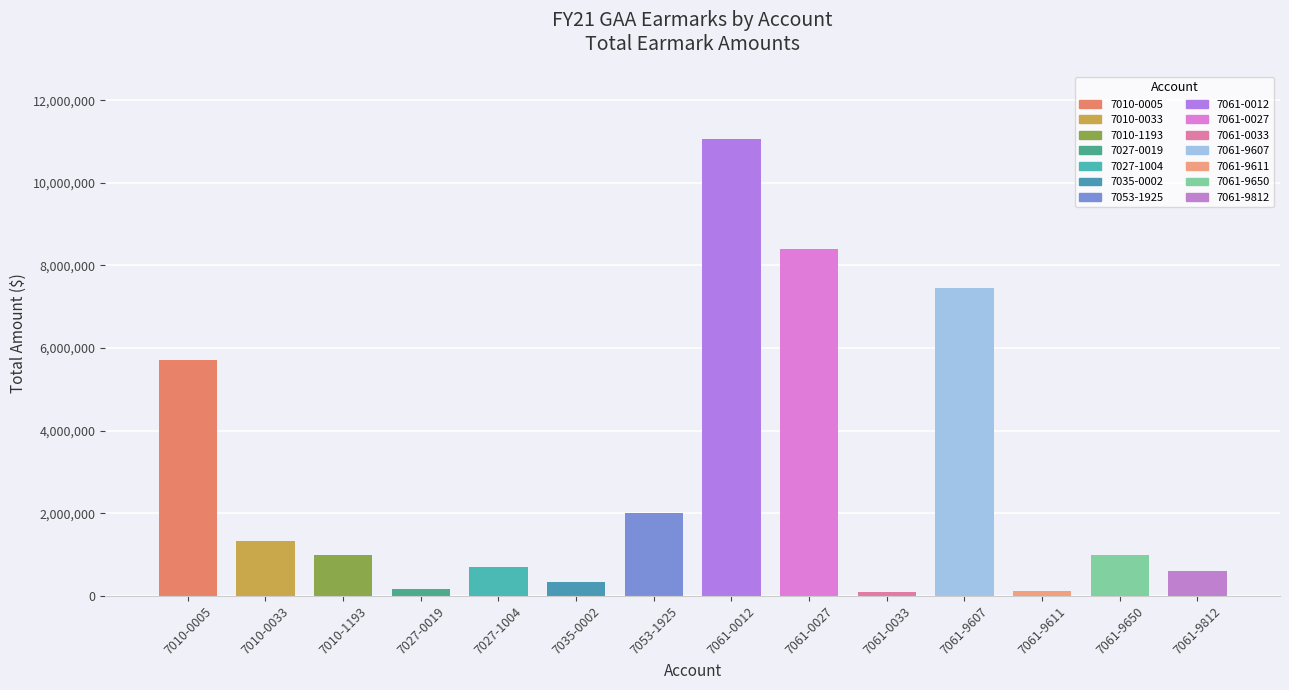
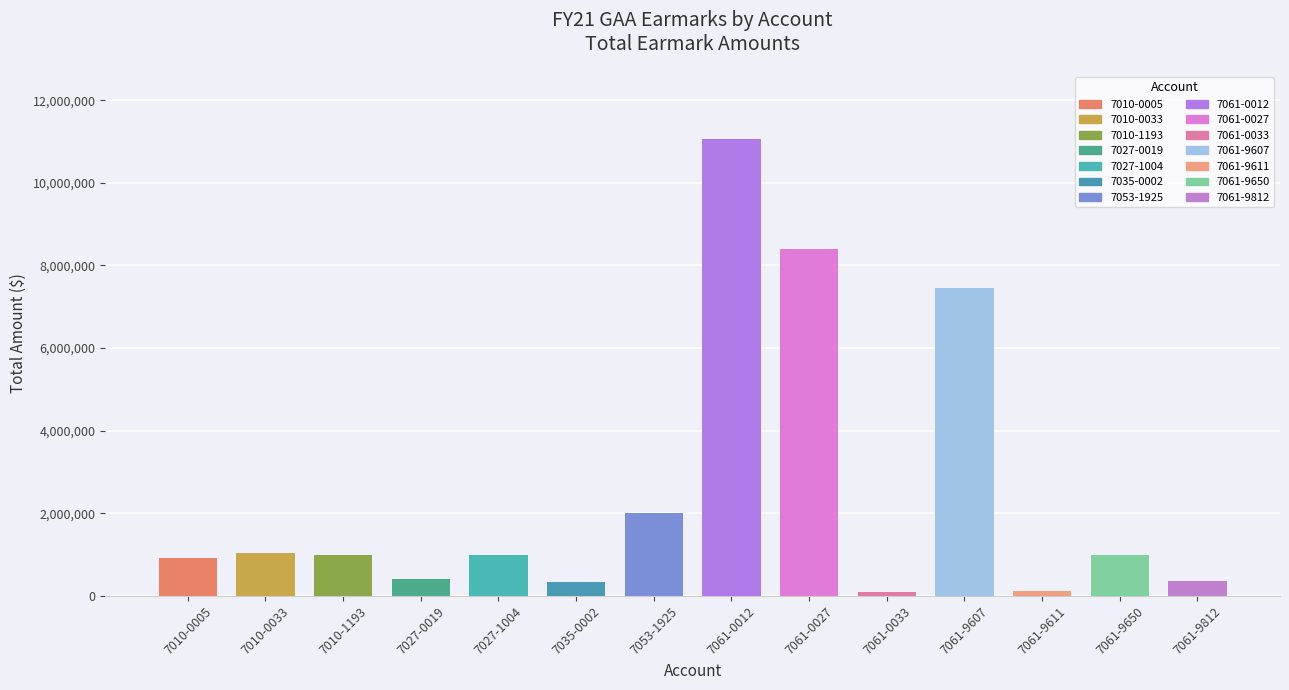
7010-0005: 5,700,000 -> 900,000
7010-0033: 1,300,000 -> 1,000,000
7027-0019: 200,000 -> 400,000
7027-1004: 700,000 -> 1,000,000
7061-9812: 600,000 -> 400,000
